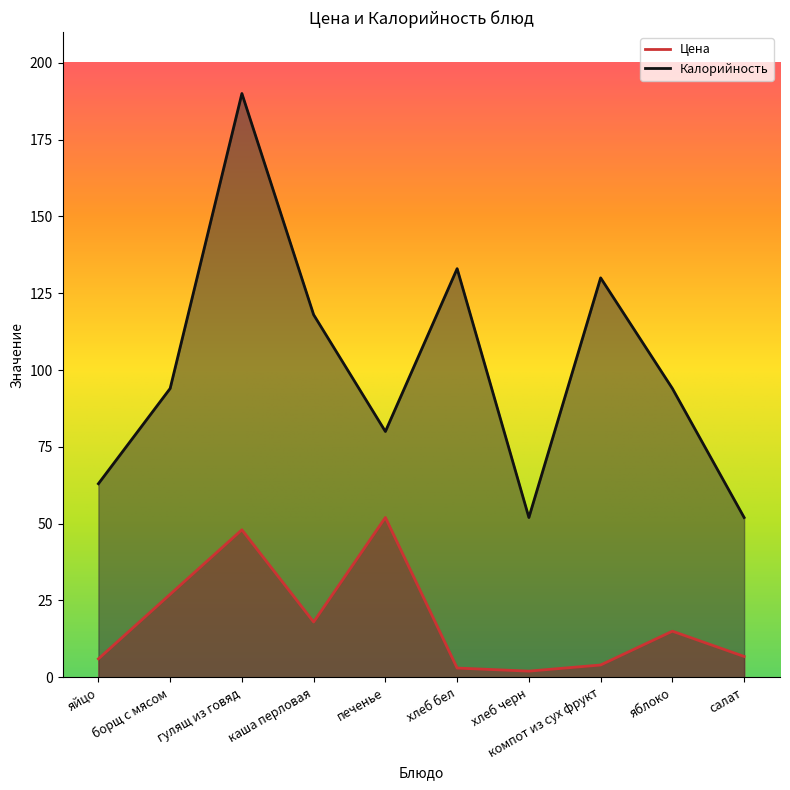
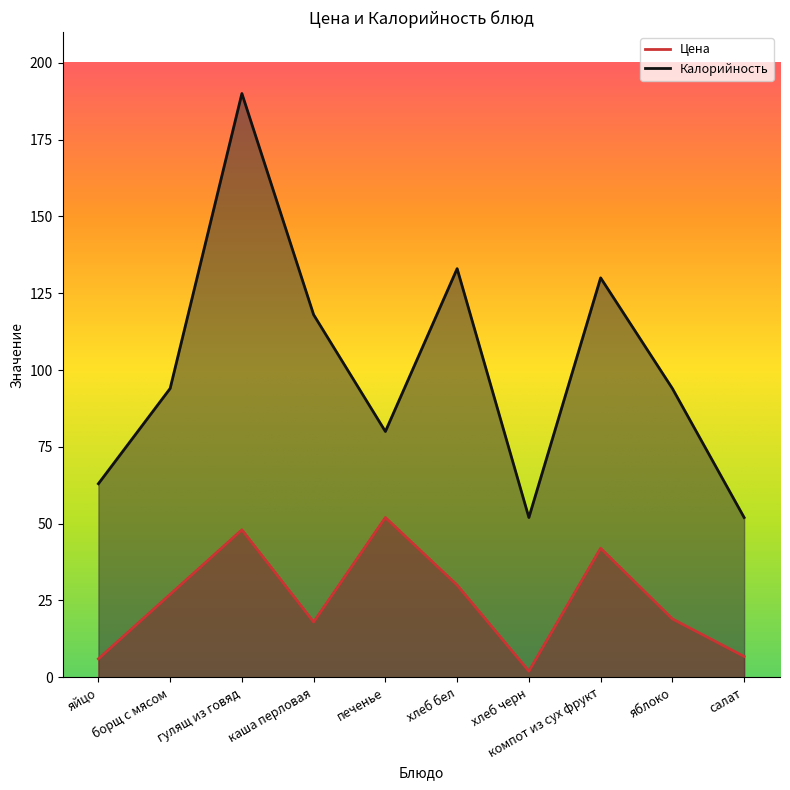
Цена, хлеб бел: 3 -> 30
Цена, компот из сух фрукт: 4 -> 42
Цена, яблоко: 15 -> 19
